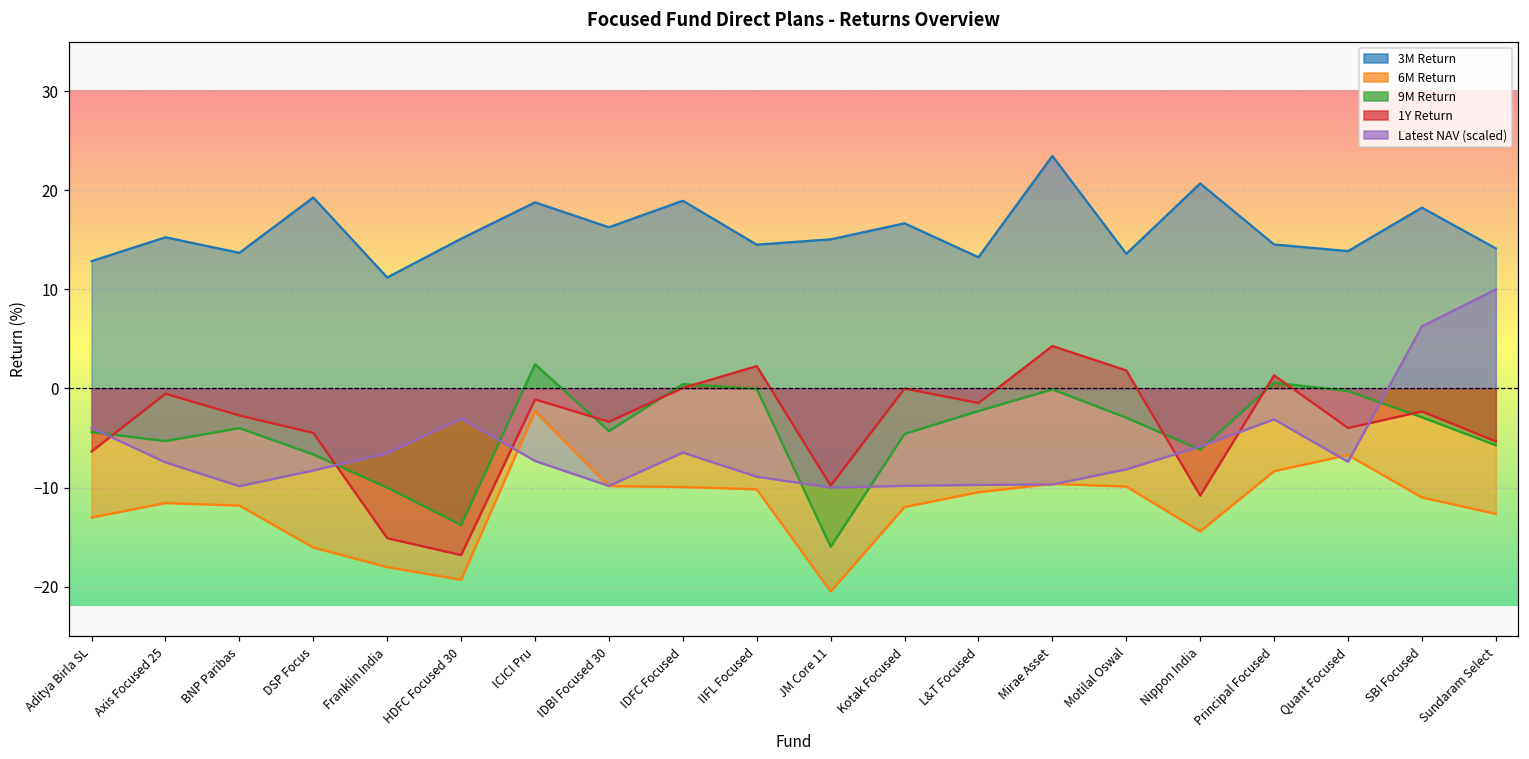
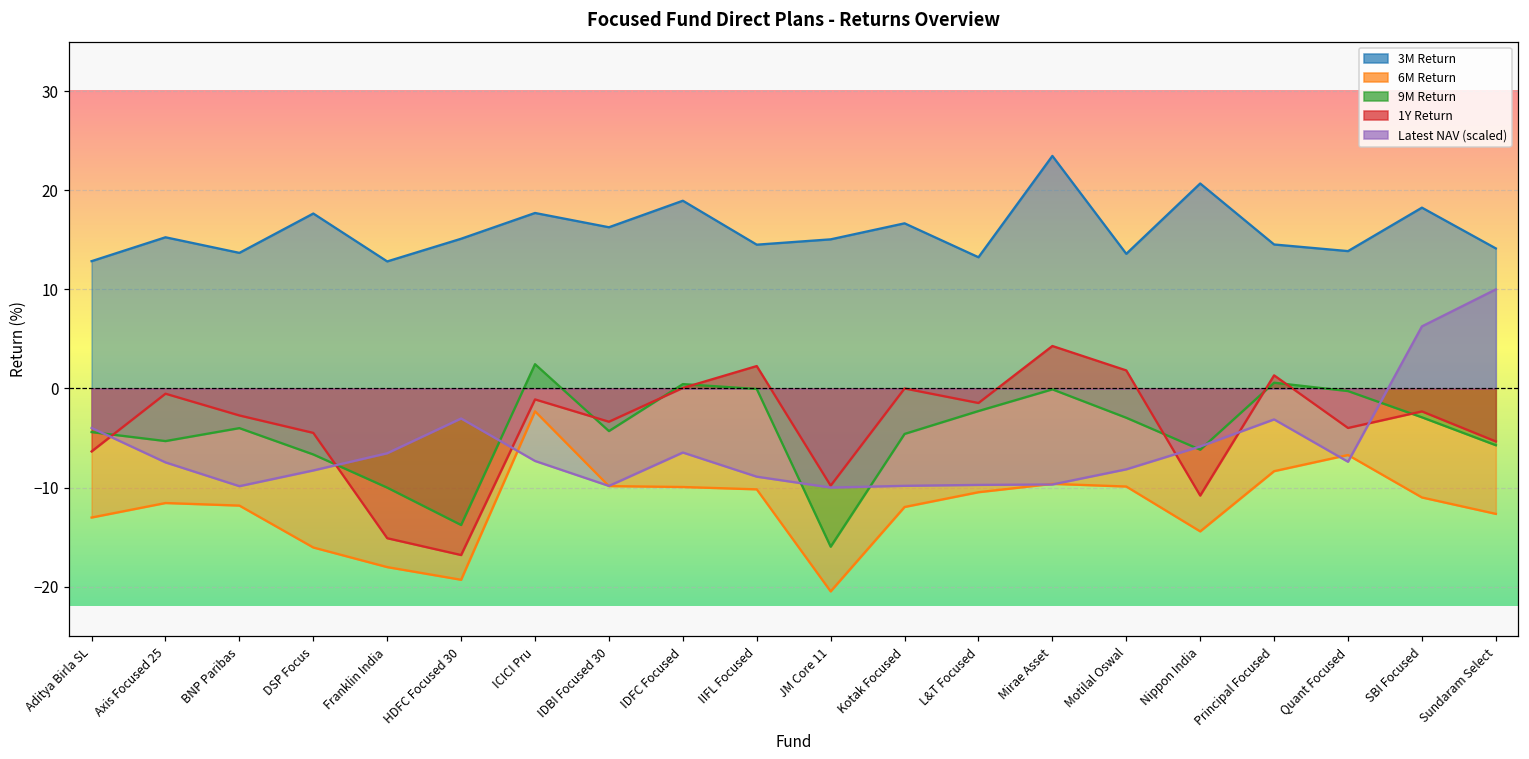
3M Return, DSP Focus: 19 -> 18
3M Return, Franklin India: 11 -> 13
3M Return, ICICI Pru: 19 -> 18
